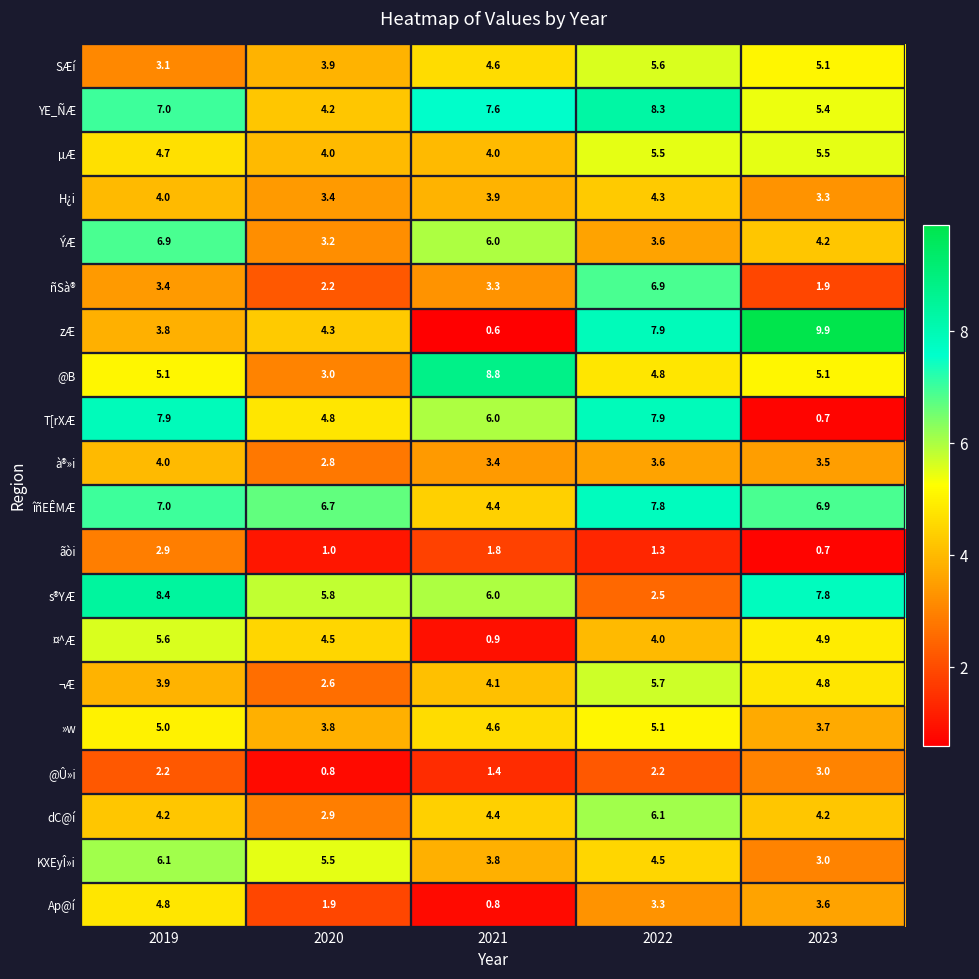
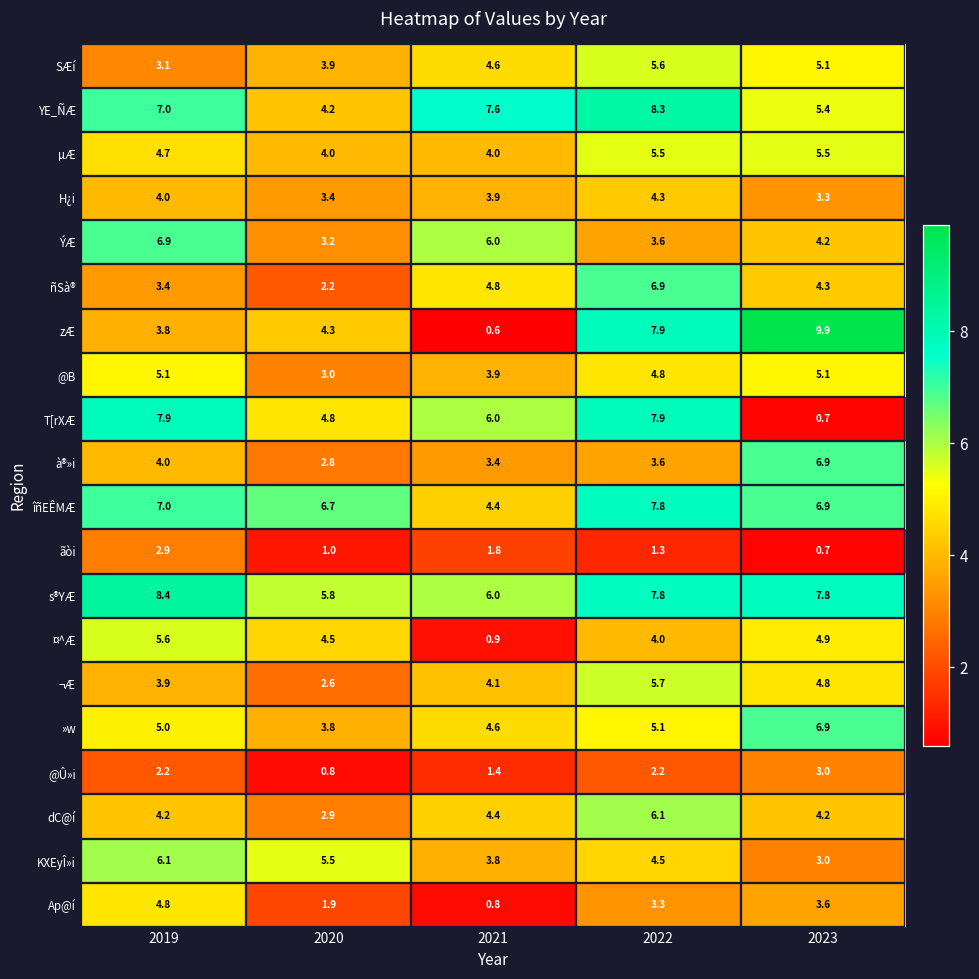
ñSà®, 2021: 3.3 -> 4.8
ñSà®, 2023: 1.9 -> 4.3
@B, 2021: 8.8 -> 3.9
à®»i, 2023: 3.5 -> 6.9
s®YÆ, 2022: 2.5 -> 7.8
»w, 2023: 3.7 -> 6.9
